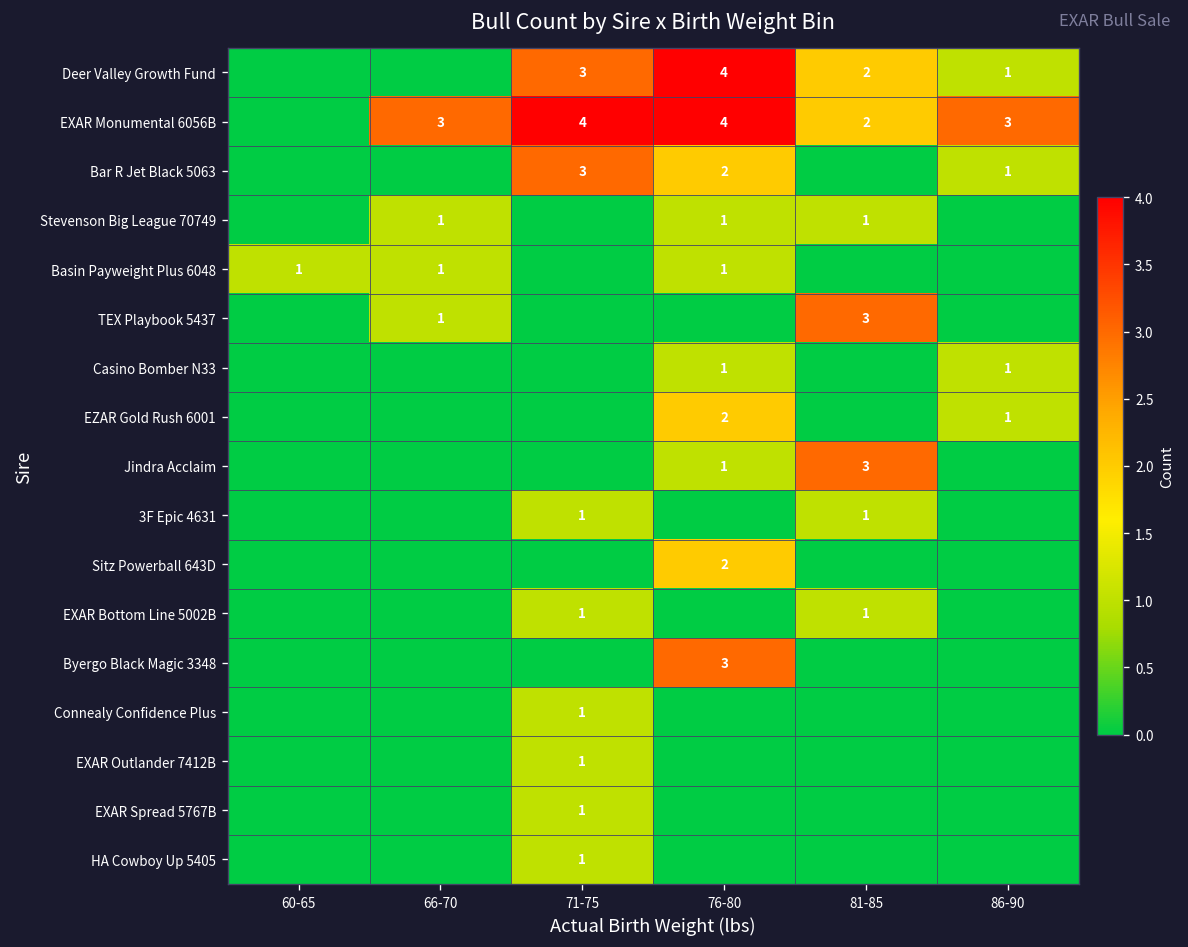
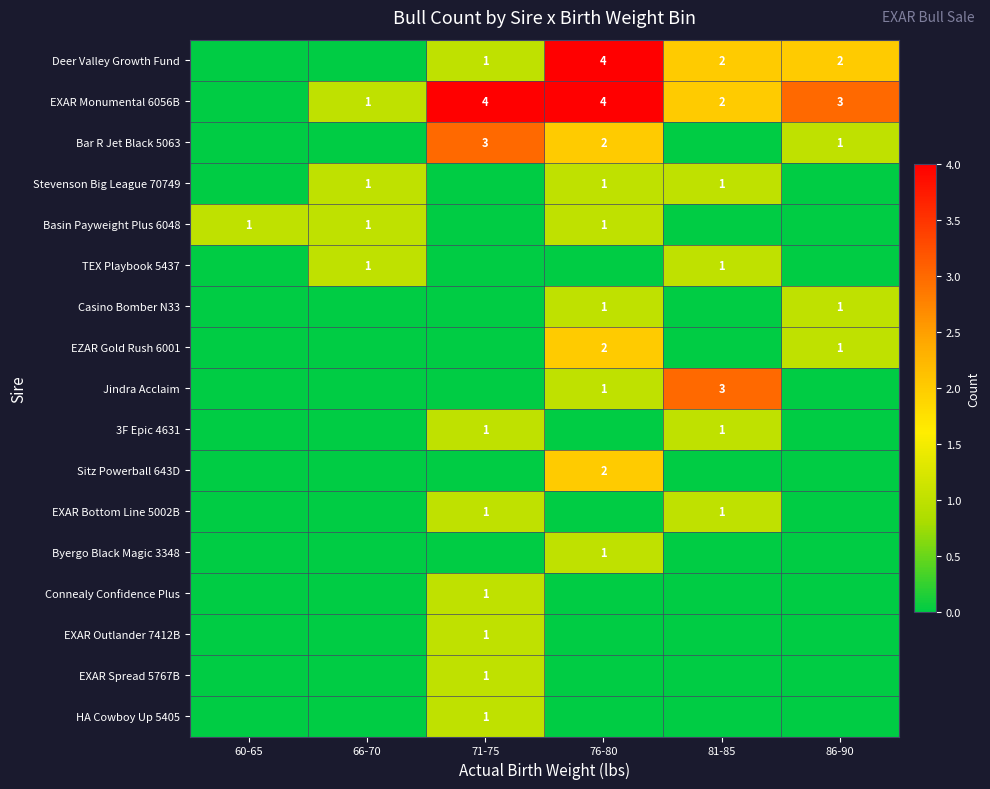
Deer Valley Growth Fund, 71-75: 3 -> 1
Deer Valley Growth Fund, 86-90: 1 -> 2
EXAR Monumental 6056B, 66-70: 3 -> 1
TEX Playbook 5437, 81-85: 3 -> 1
Byergo Black Magic 3348, 76-80: 3 -> 1
